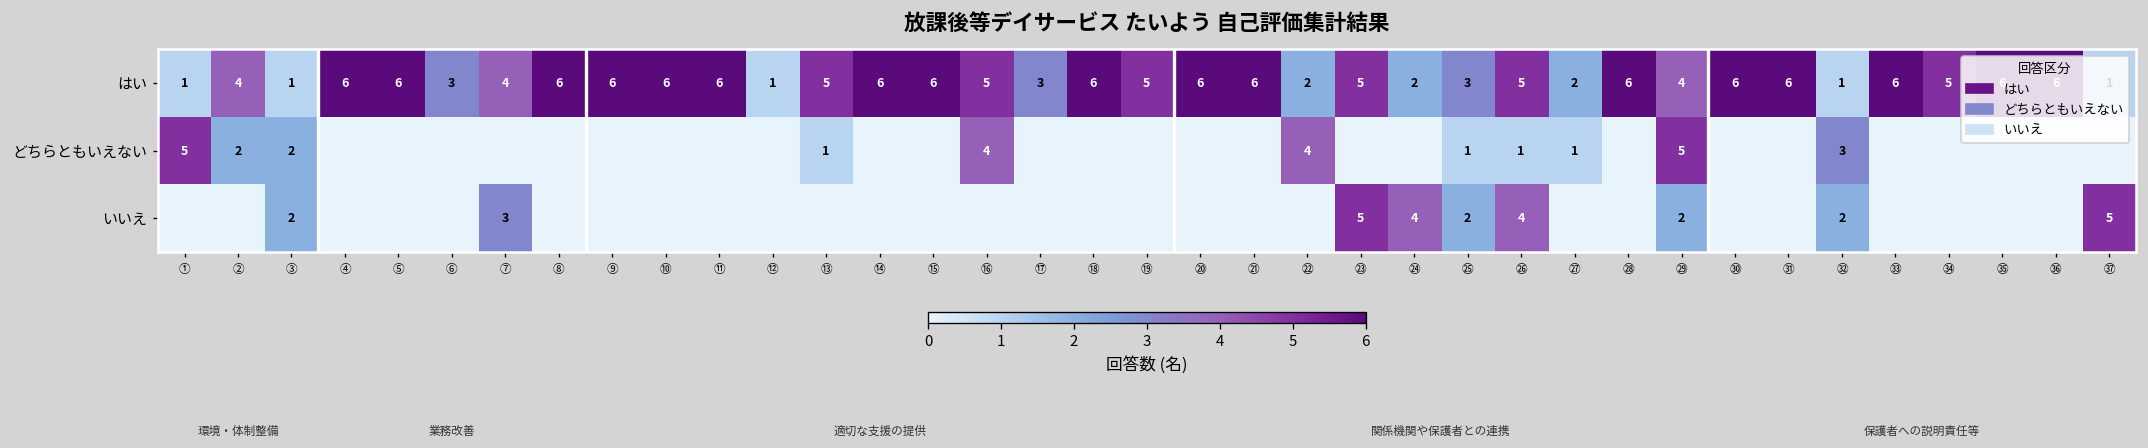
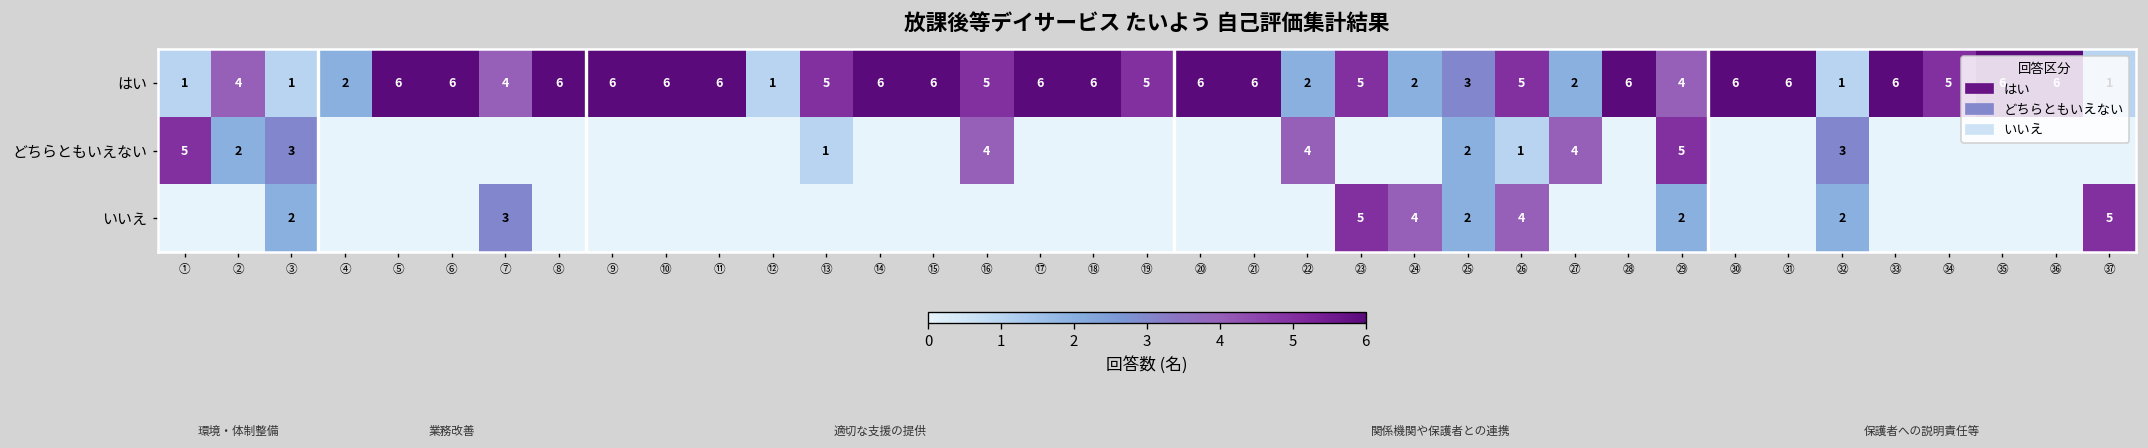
はい, ④: 6 -> 2
はい, ⑥: 3 -> 6
はい, ⑰: 3 -> 6
どちらともいえない, ③: 2 -> 3
どちらともいえない, ㉕: 1 -> 2
どちらともいえない, ㉗: 1 -> 4
